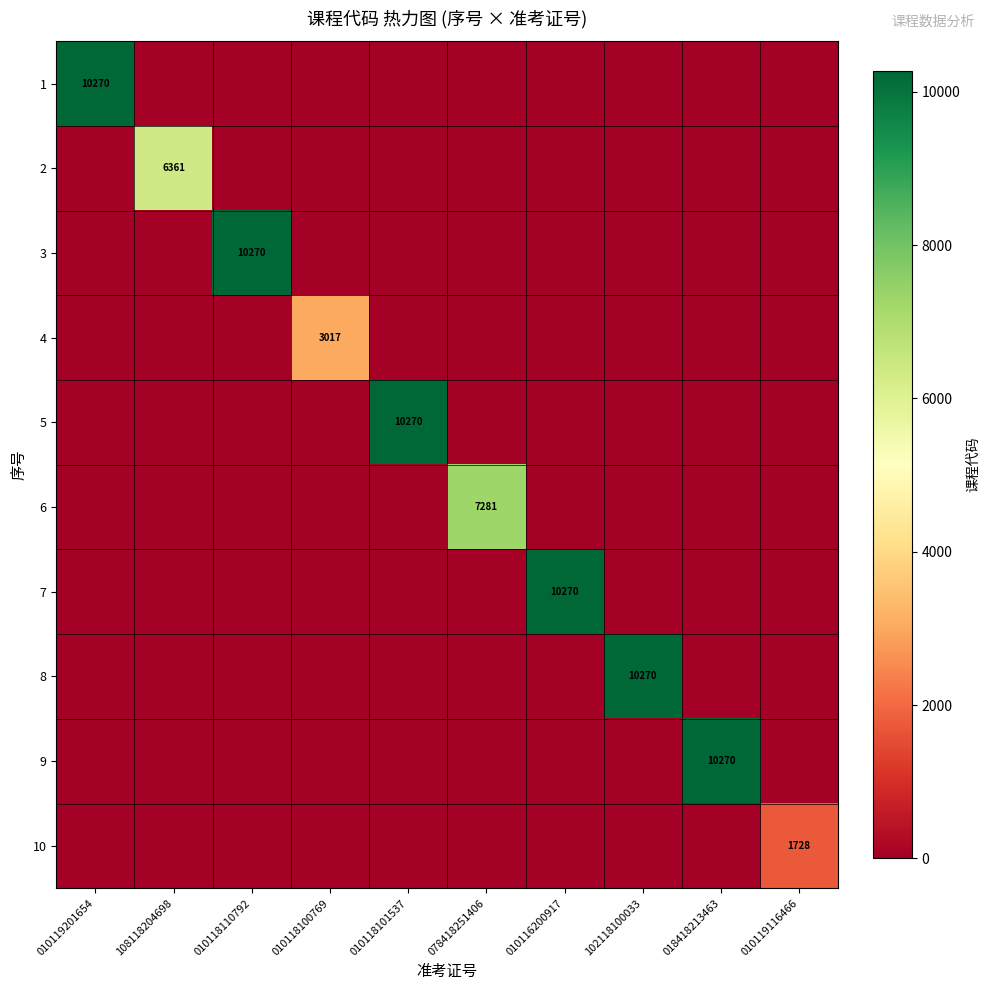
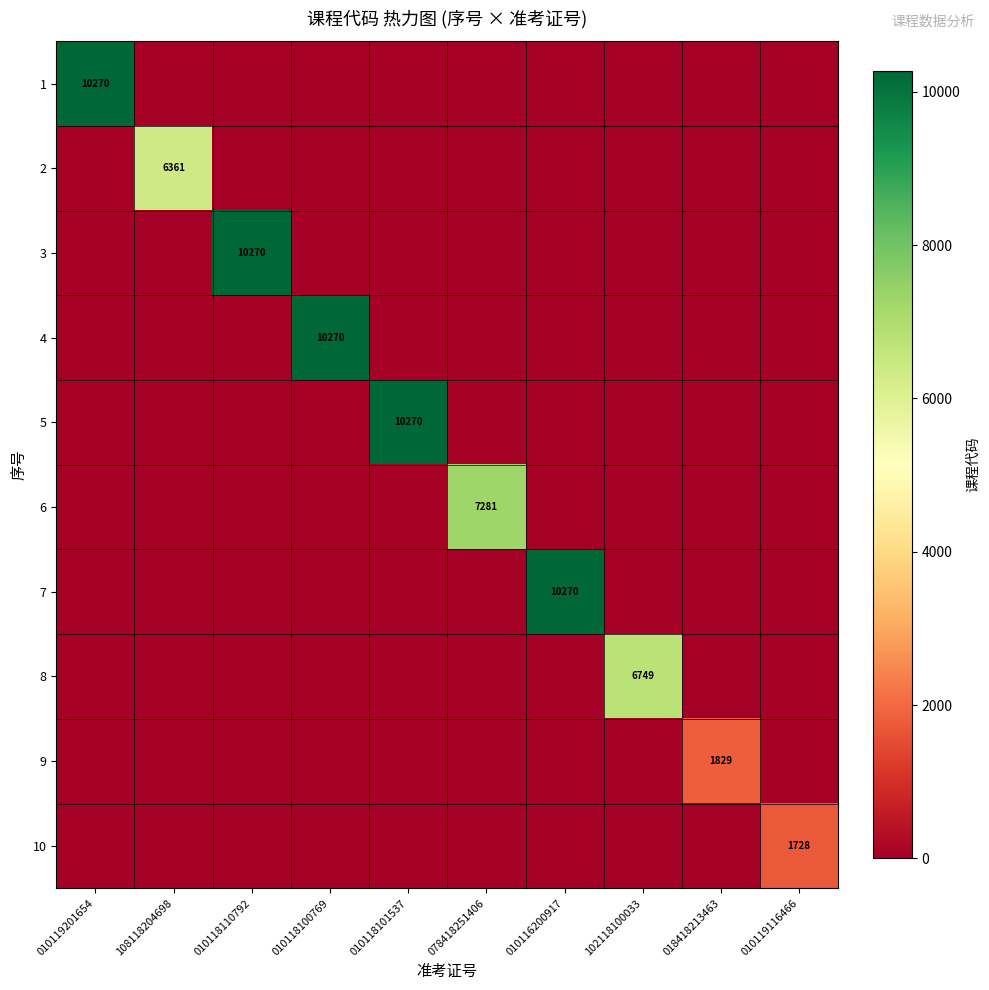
4, 010118100769: 3017 -> 10270
8, 102118100033: 10270 -> 6749
9, 018418213463: 10270 -> 1829
